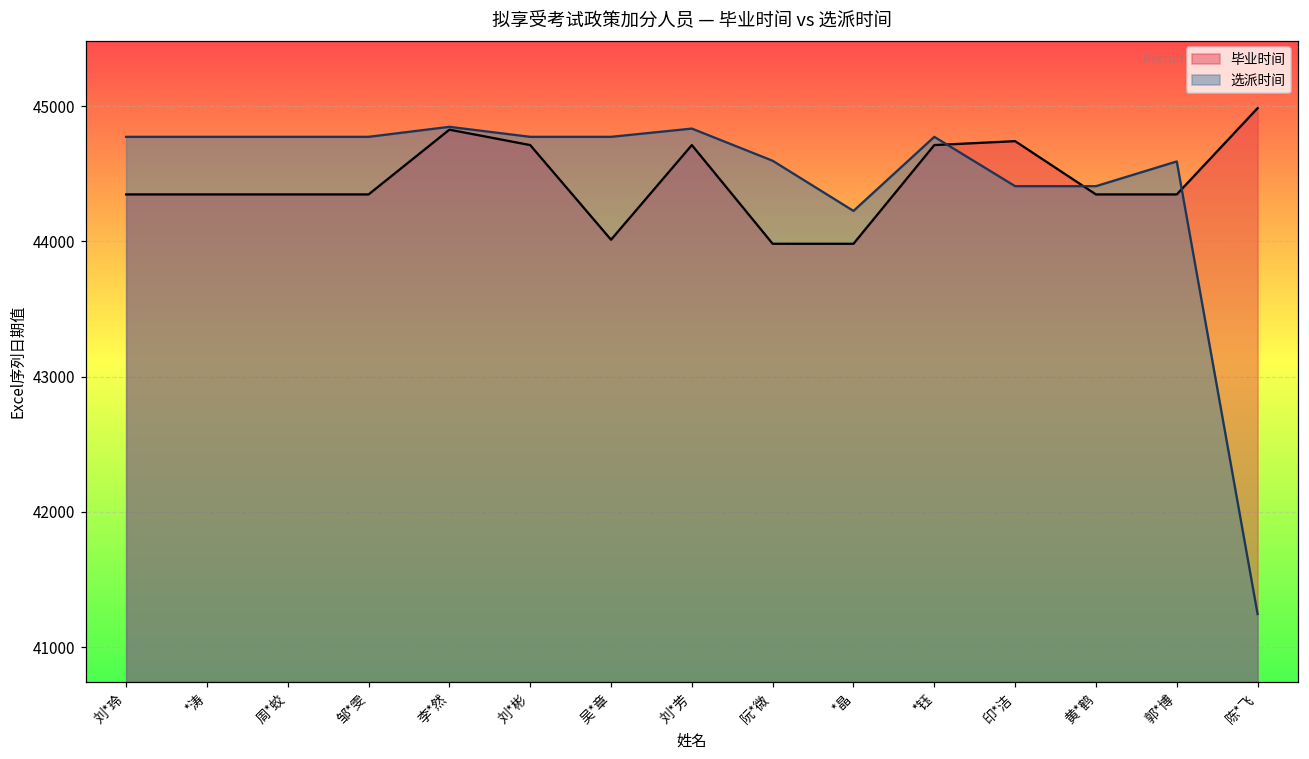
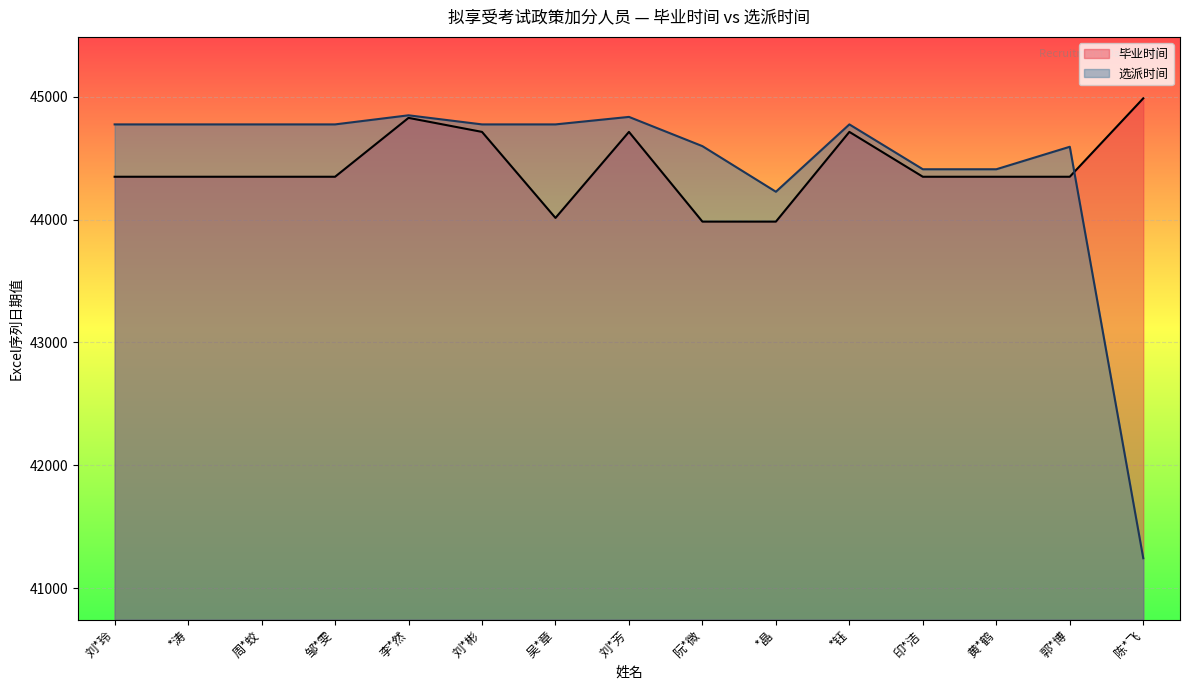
毕业时间, 印*洁: 44740 -> 44350
